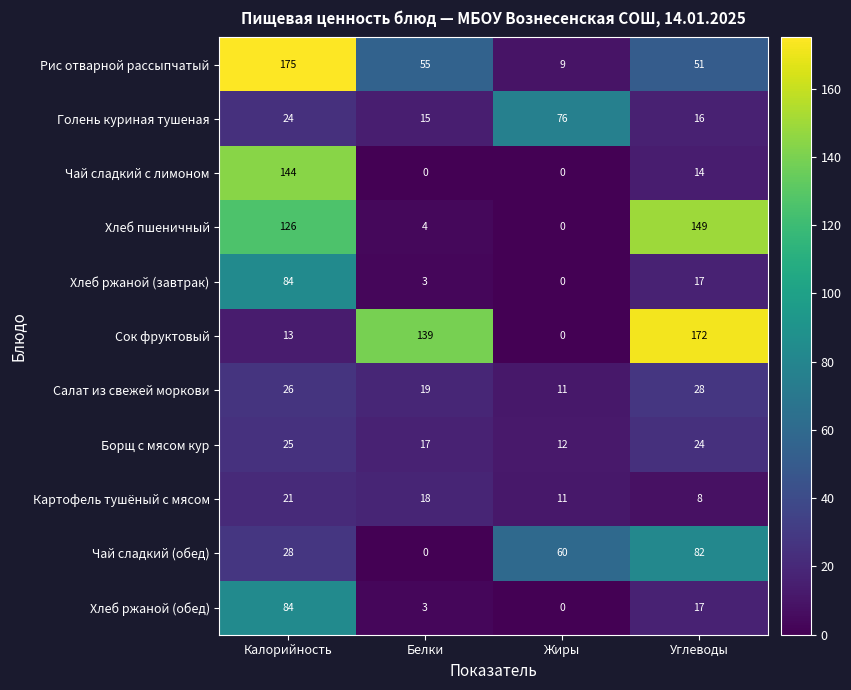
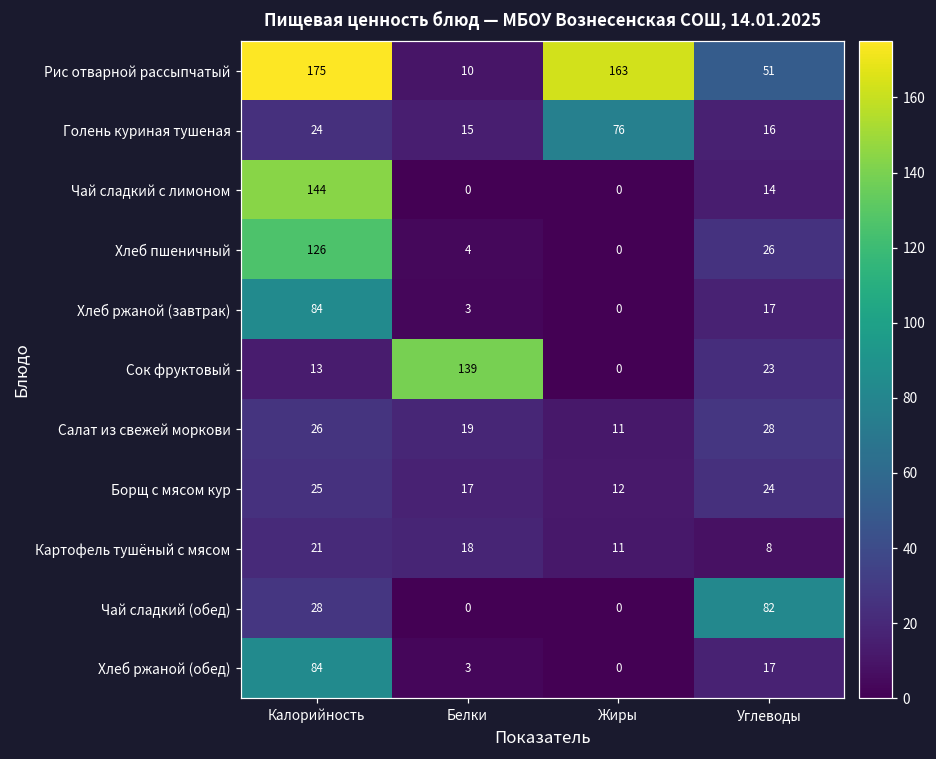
Рис отварной рассыпчатый, Белки: 55 -> 10
Рис отварной рассыпчатый, Жиры: 9 -> 163
Хлеб пшеничный, Углеводы: 149 -> 26
Сок фруктовый, Углеводы: 172 -> 23
Чай сладкий (обед), Жиры: 60 -> 0
